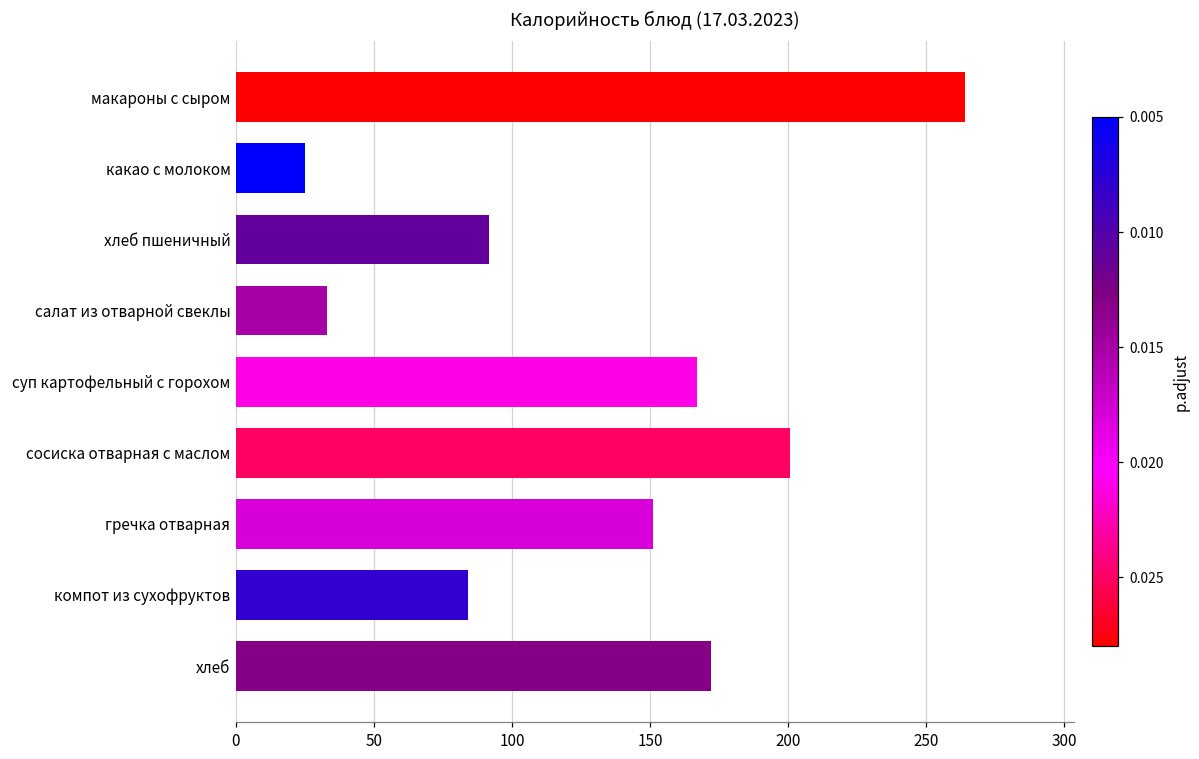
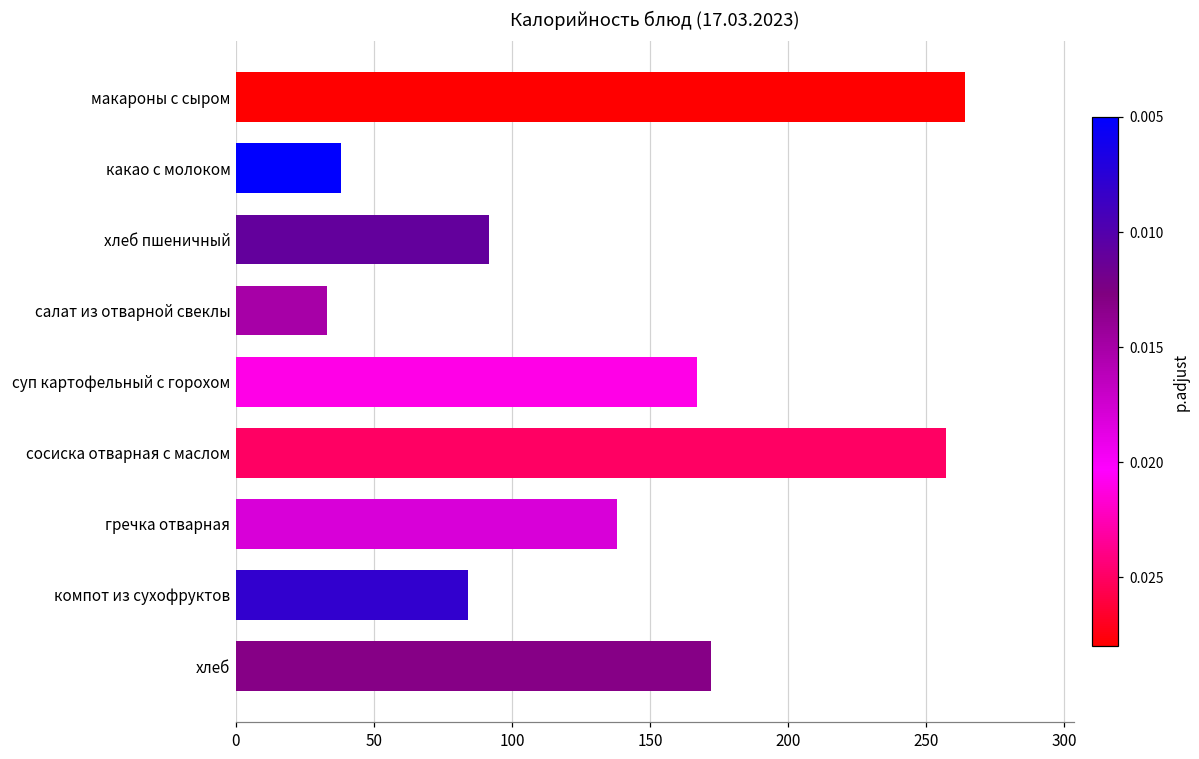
какао с молоком: 25 -> 38
сосиска отварная с маслом: 201 -> 257
гречка отварная: 151 -> 138
